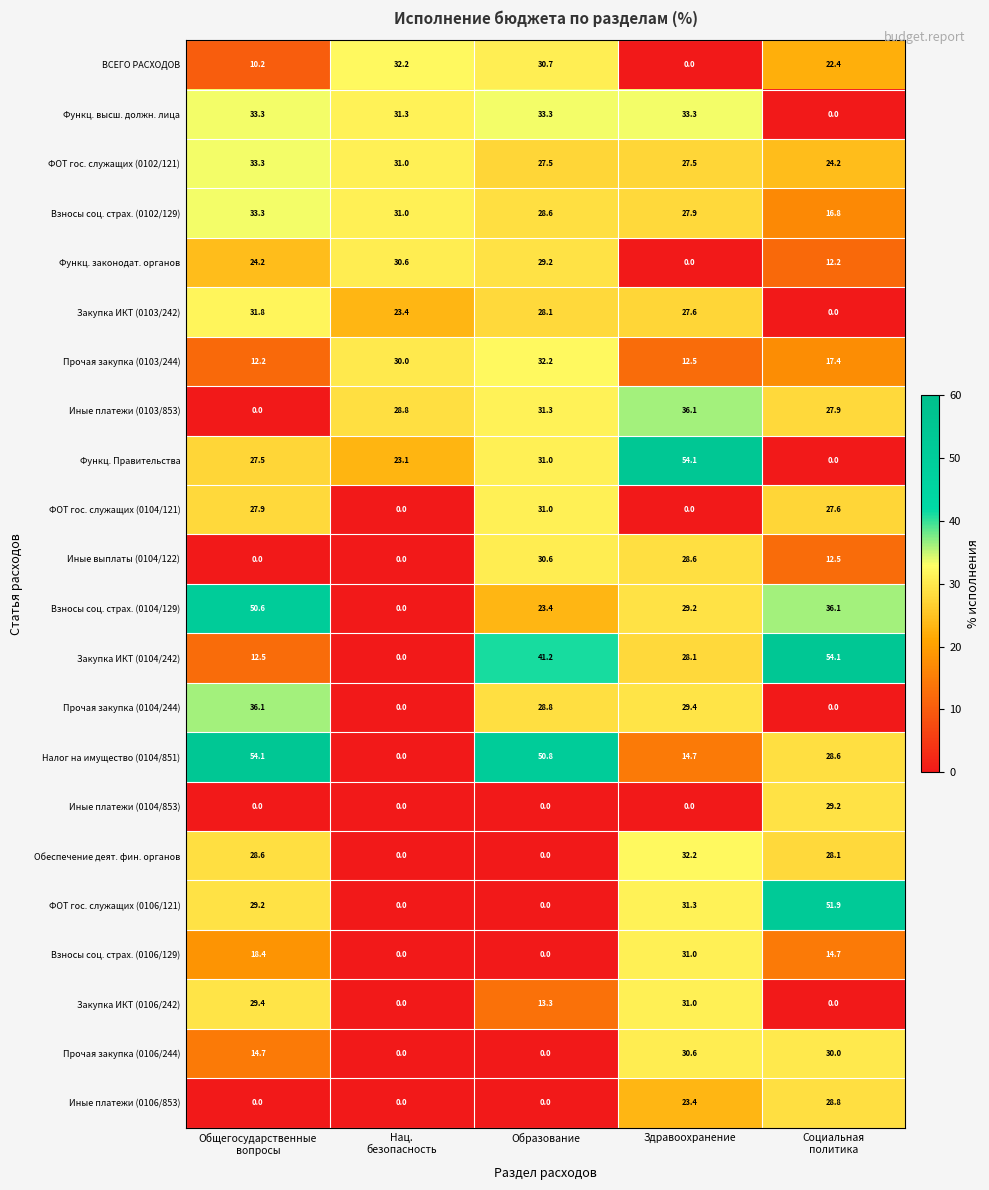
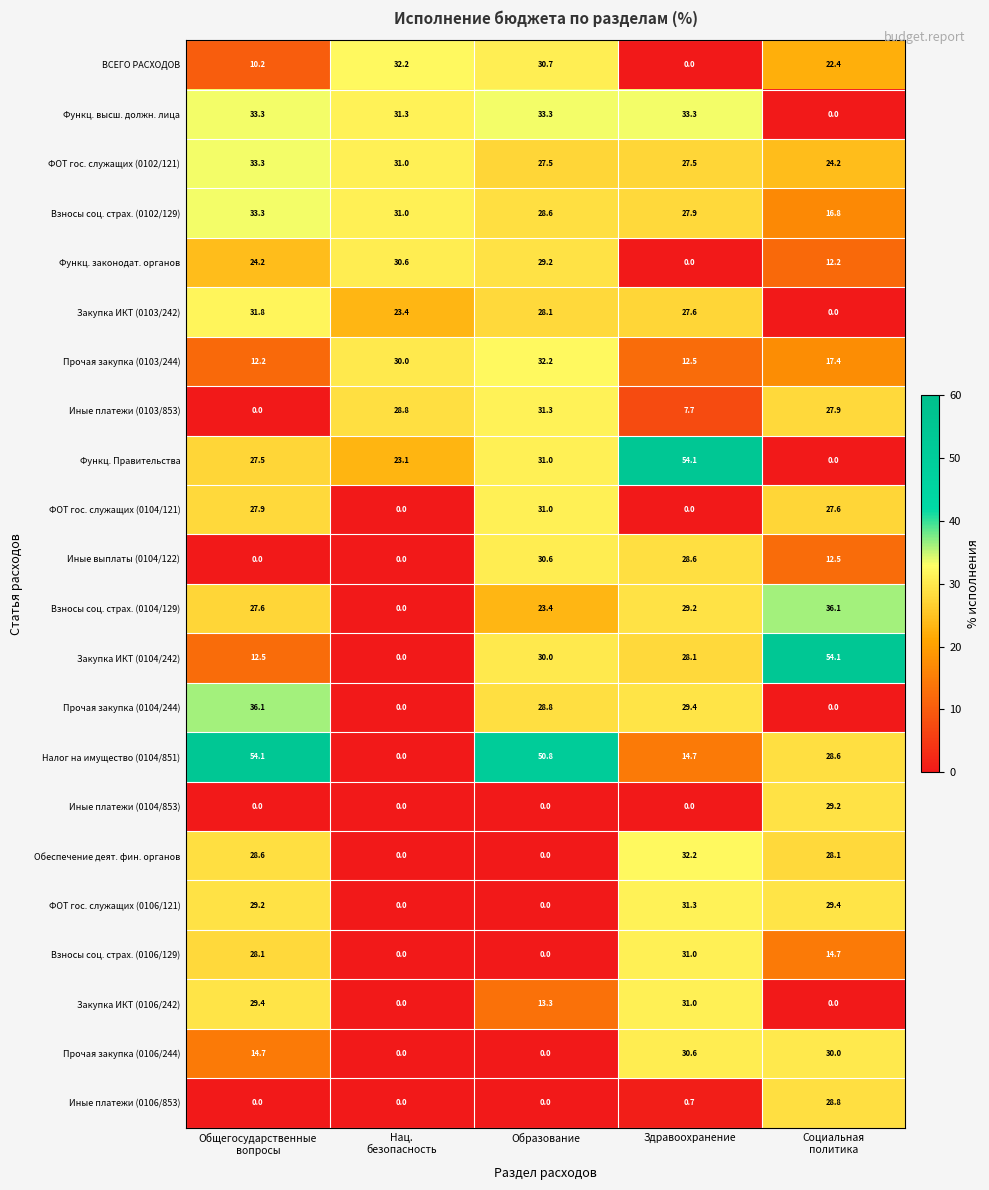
Иные платежи (0103/853), Здравоохранение: 36.1 -> 7.7
Взносы соц. страх. (0104/129), Общегосударственные вопросы: 50.6 -> 27.6
Закупка ИКТ (0104/242), Образование: 41.2 -> 30.0
ФОТ гос. служащих (0106/121), Социальная политика: 51.9 -> 29.4
Взносы соц. страх. (0106/129), Общегосударственные вопросы: 18.4 -> 28.1
Иные платежи (0106/853), Здравоохранение: 23.4 -> 0.7
